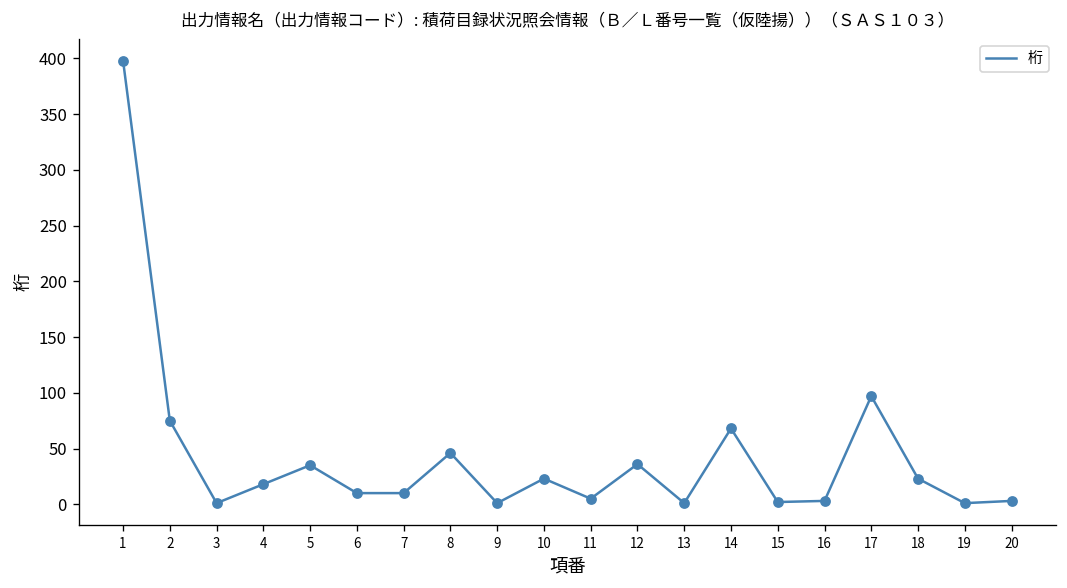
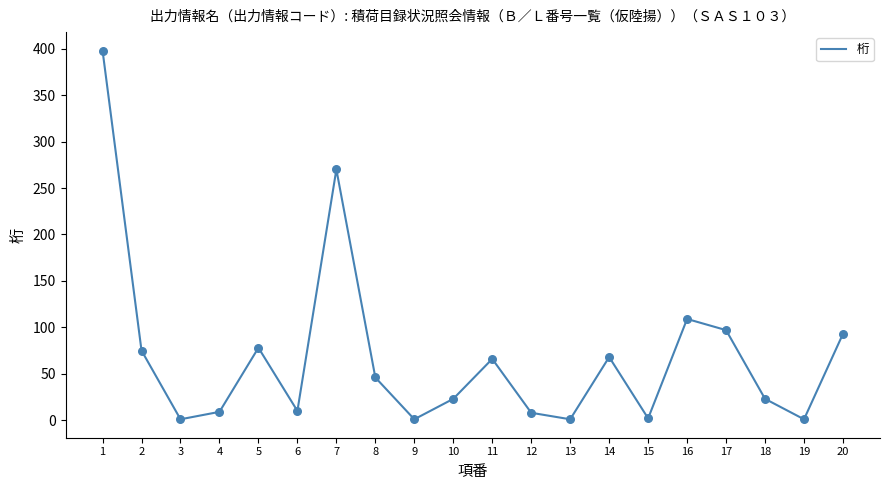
4: 20 -> 10
5: 40 -> 80
7: 10 -> 270
11: 10 -> 70
12: 40 -> 10
16: 0 -> 110
20: 0 -> 90
